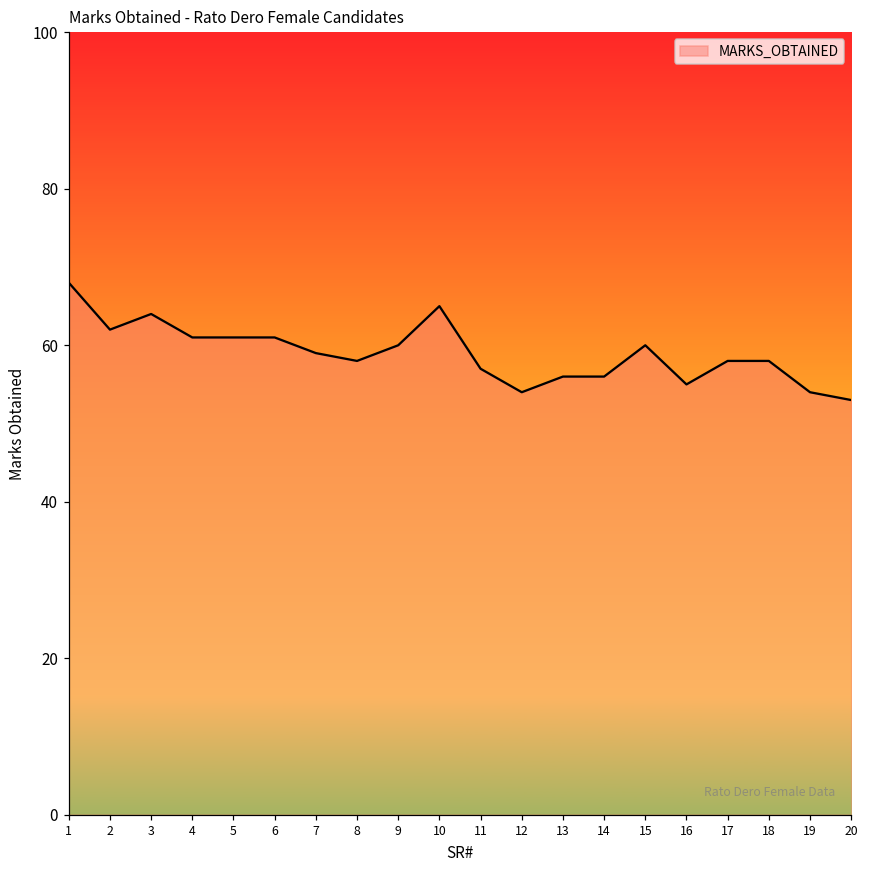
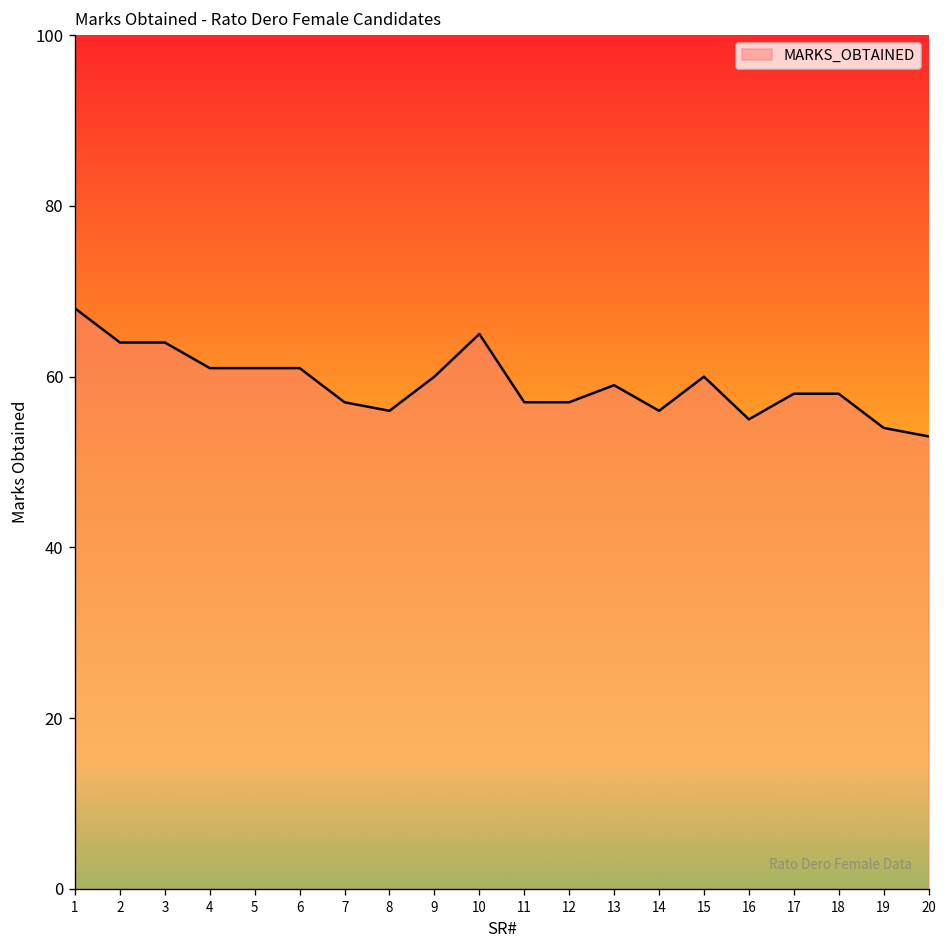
2: 62 -> 64
7: 59 -> 57
8: 58 -> 56
12: 54 -> 57
13: 56 -> 59
